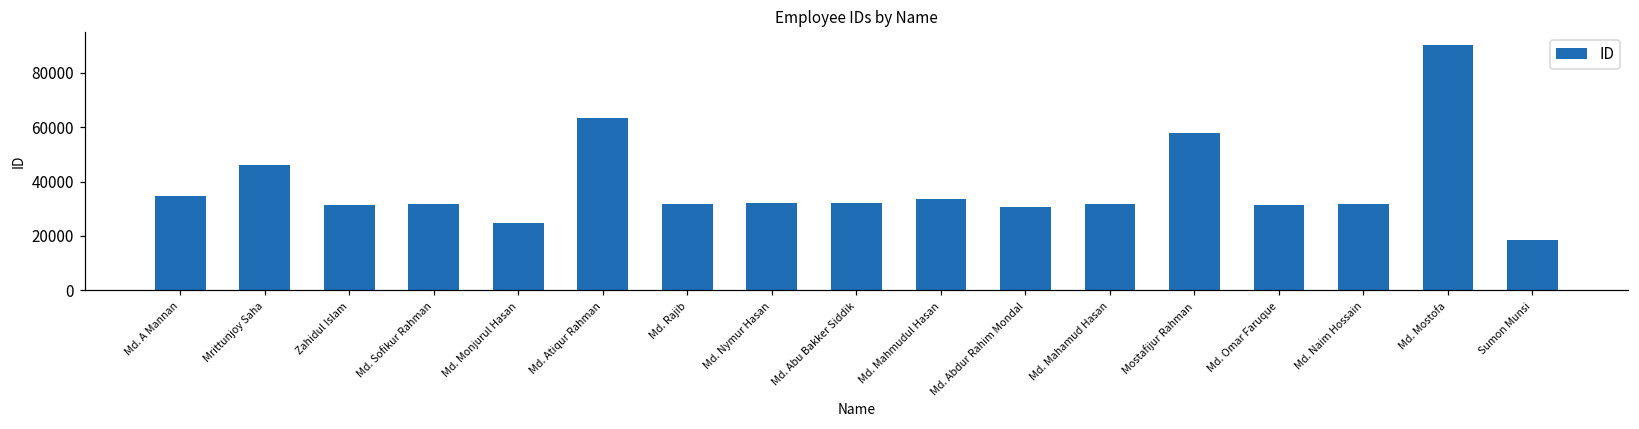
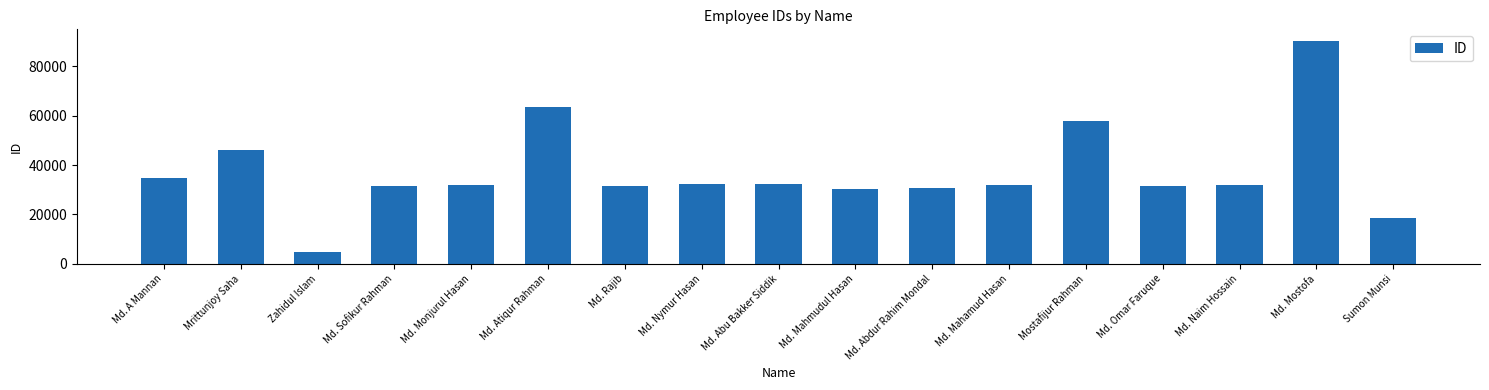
Zahidul Islam: 31000 -> 5000
Md. Monjurul Hasan: 25000 -> 32000
Md. Mahmudul Hasan: 34000 -> 30000
